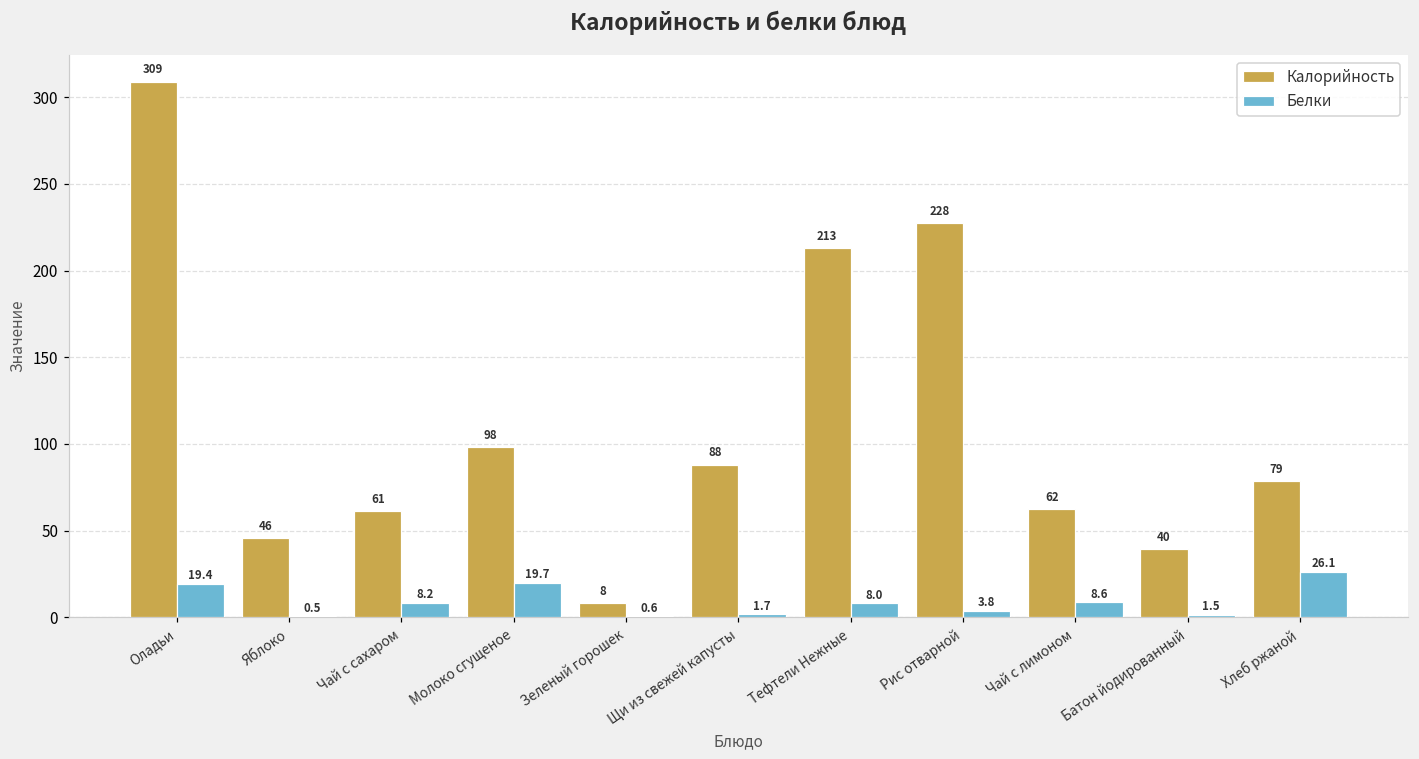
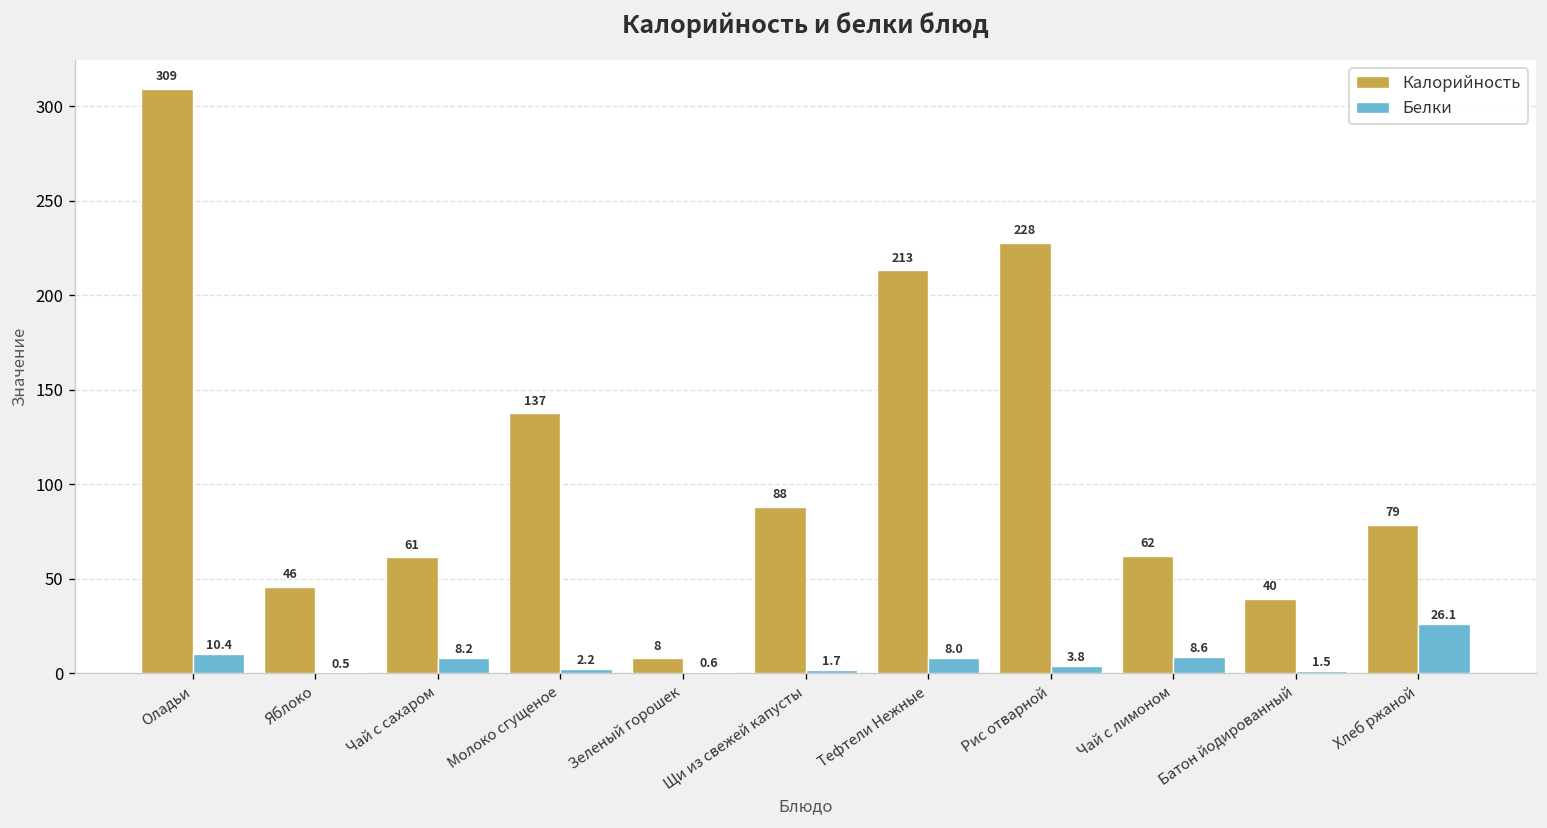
Белки, Оладьи: 19.4 -> 10.4
Калорийность, Молоко сгущеное: 98 -> 137
Белки, Молоко сгущеное: 19.7 -> 2.2
